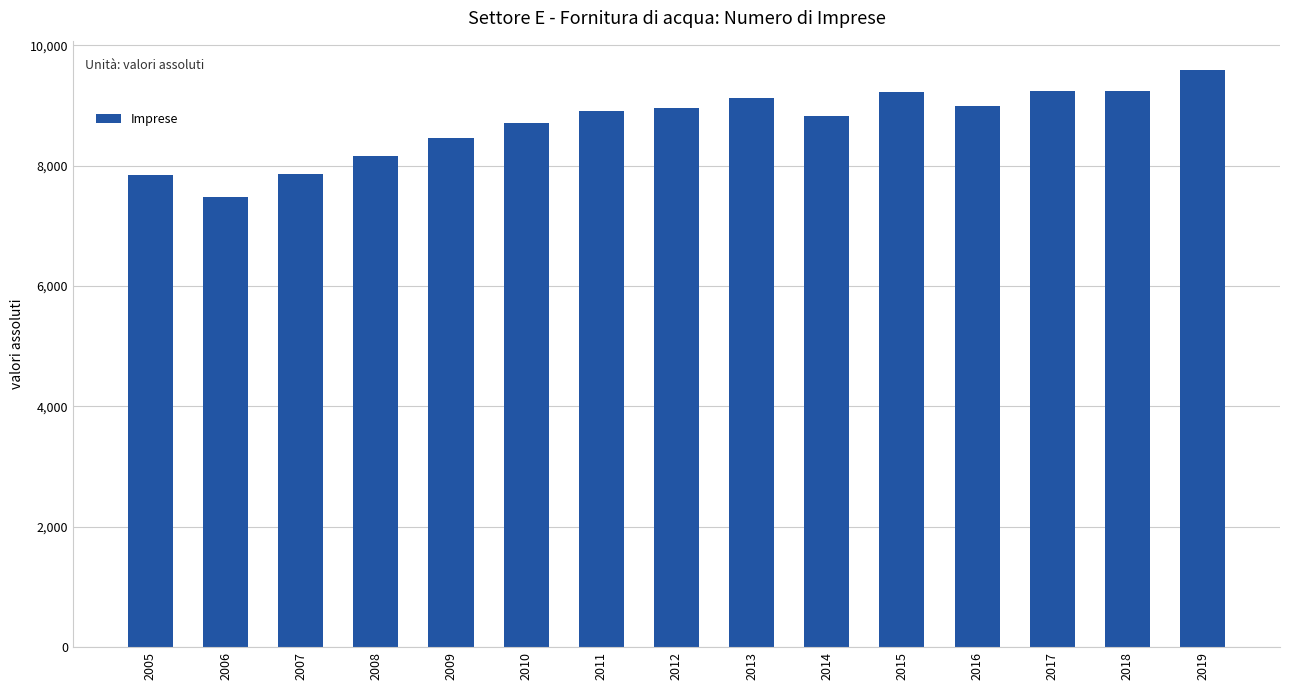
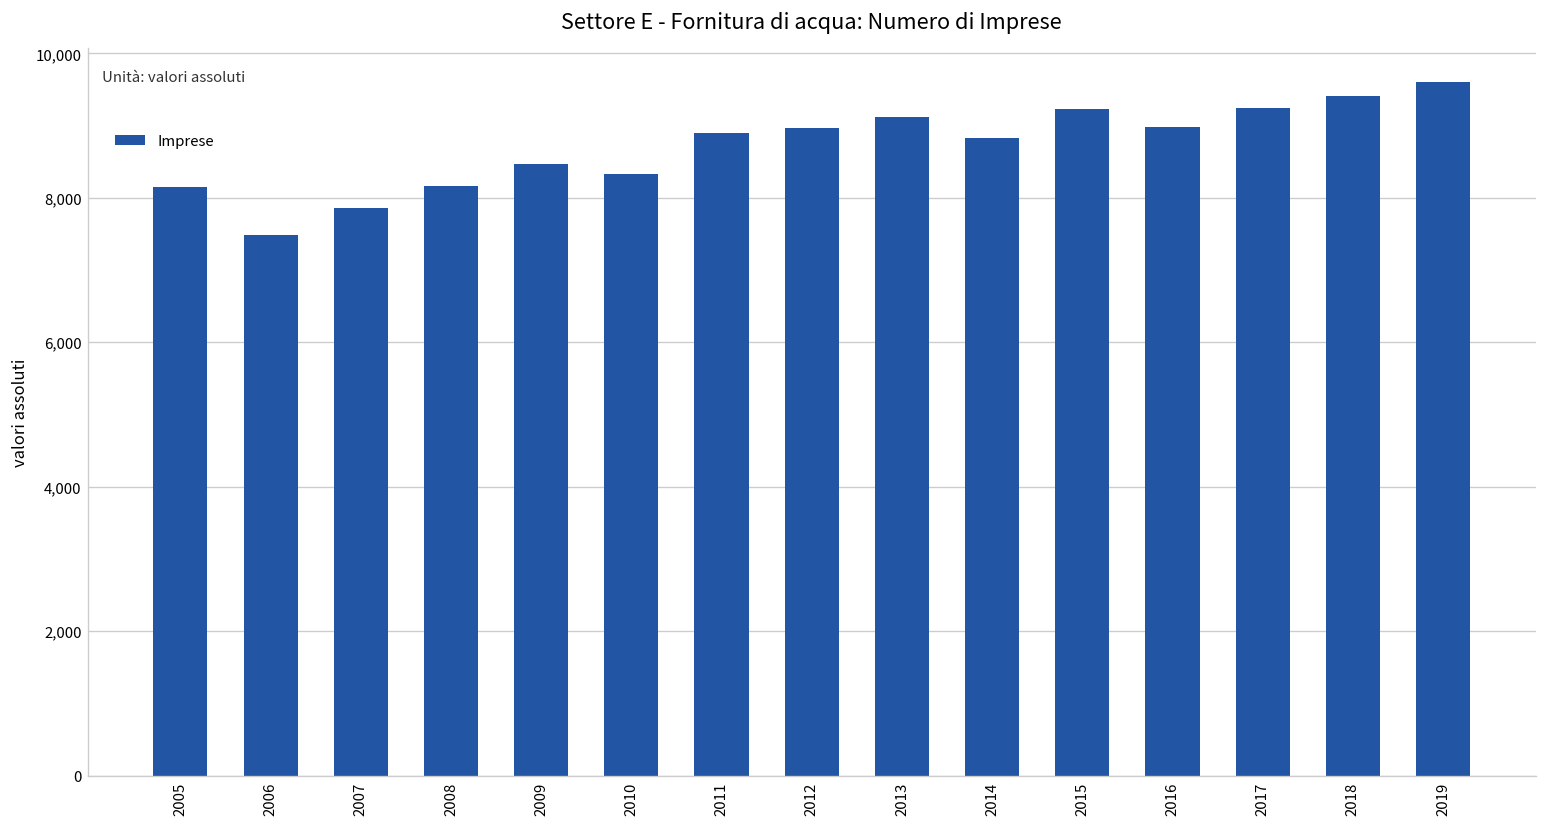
2005: 7,800 -> 8,200
2010: 8,700 -> 8,300
2018: 9,200 -> 9,400
